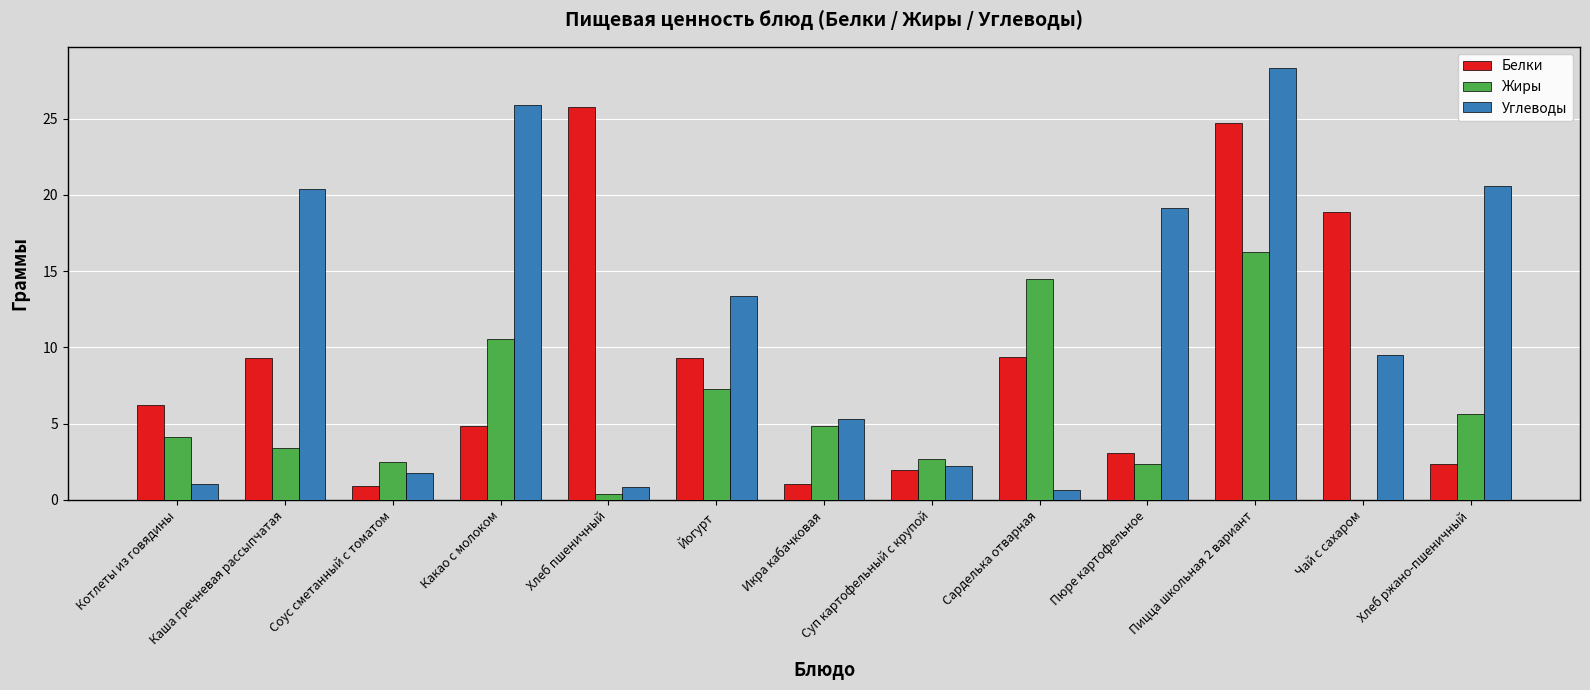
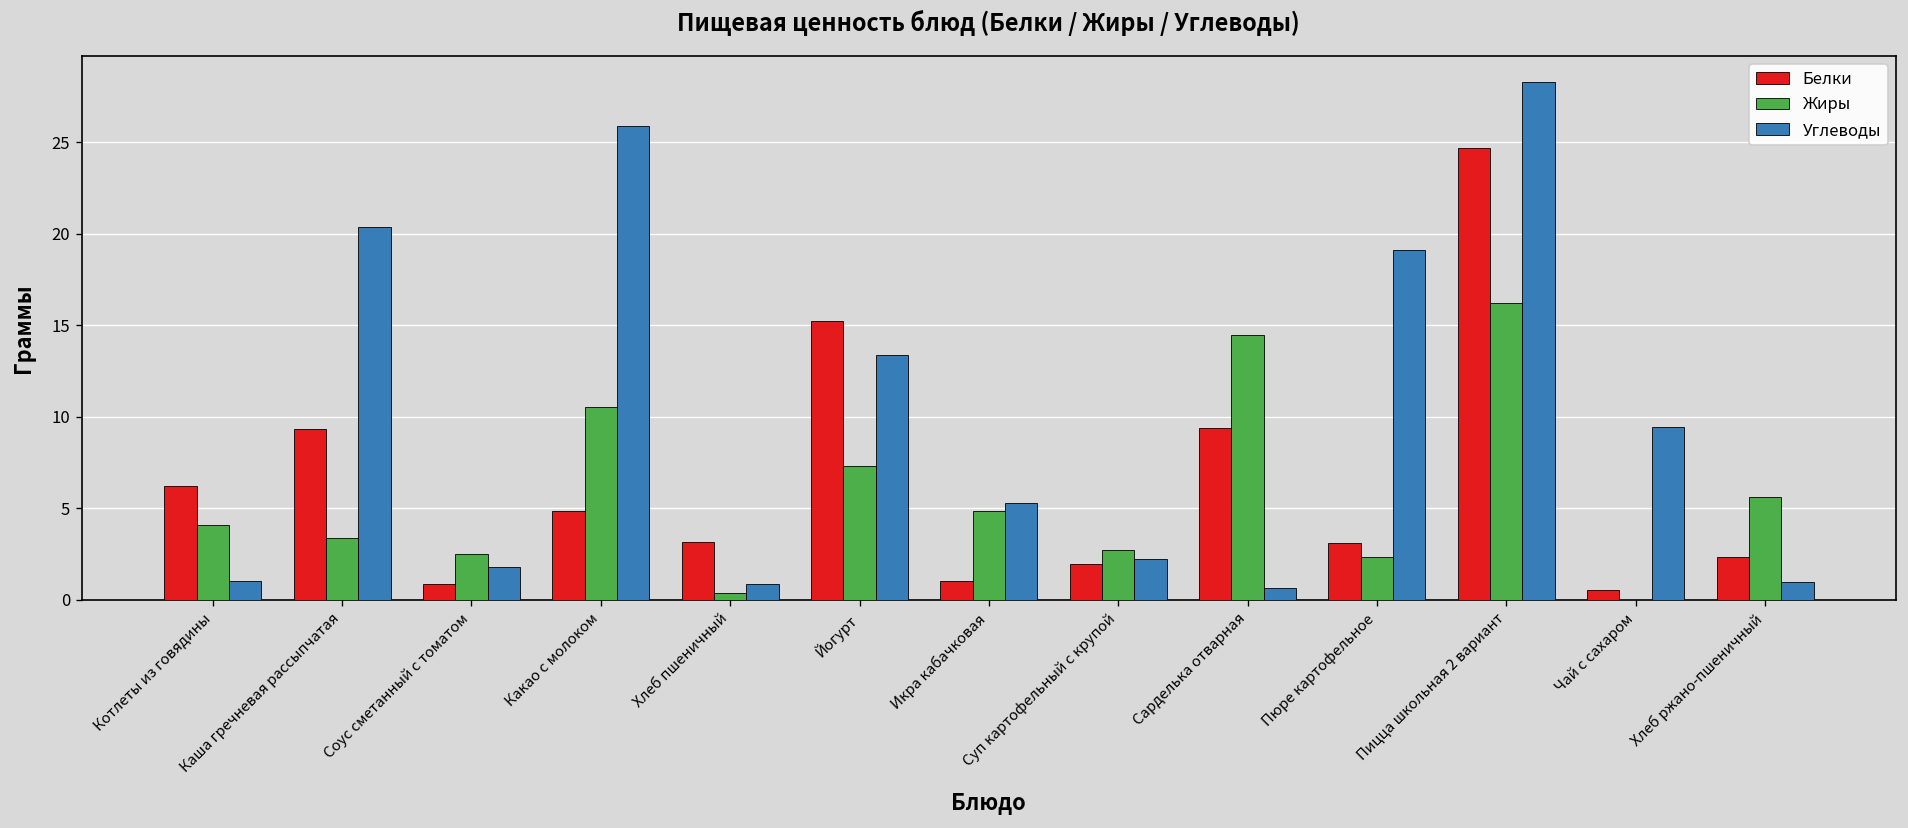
Белки, Хлеб пшеничный: 25.8 -> 3.2
Белки, Йогурт: 9.3 -> 15.3
Белки, Чай с сахаром: 18.9 -> 0.5
Углеводы, Хлеб ржано-пшеничный: 20.6 -> 1.0
